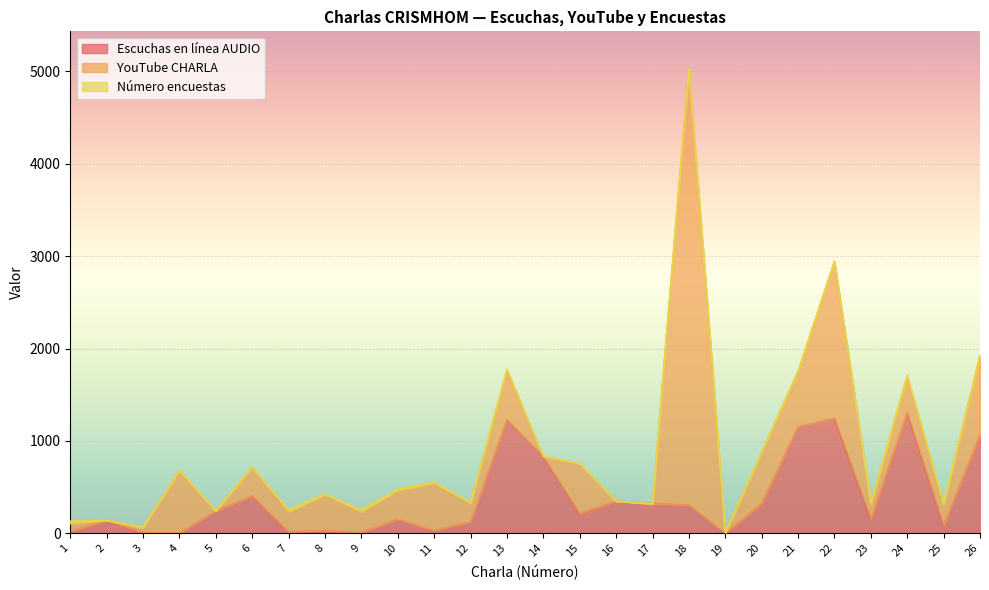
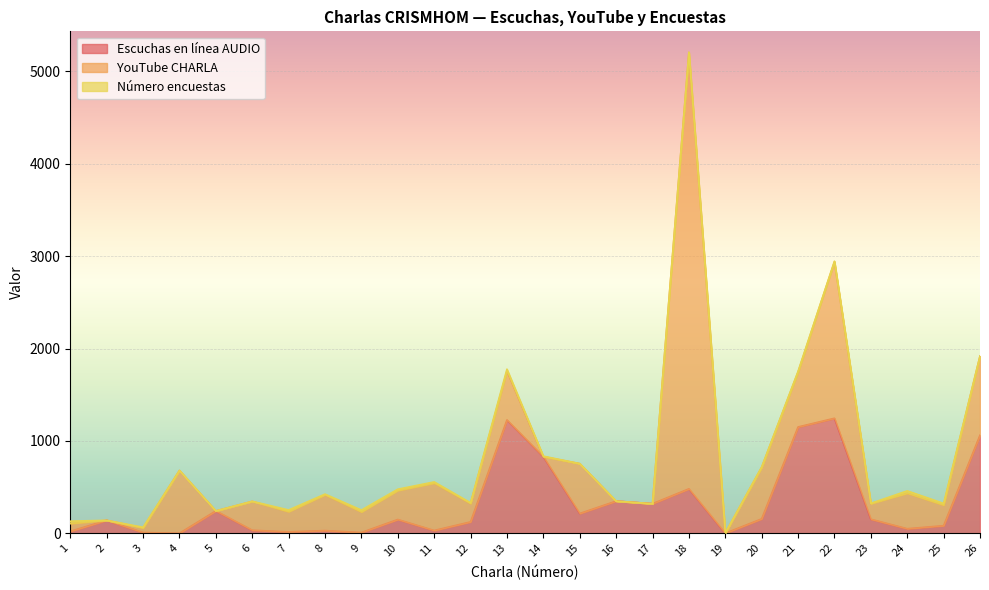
Escuchas en línea AUDIO, 6: 400 -> 0
Escuchas en línea AUDIO, 18: 300 -> 500
Escuchas en línea AUDIO, 20: 300 -> 200
Escuchas en línea AUDIO, 24: 1300 -> 0
